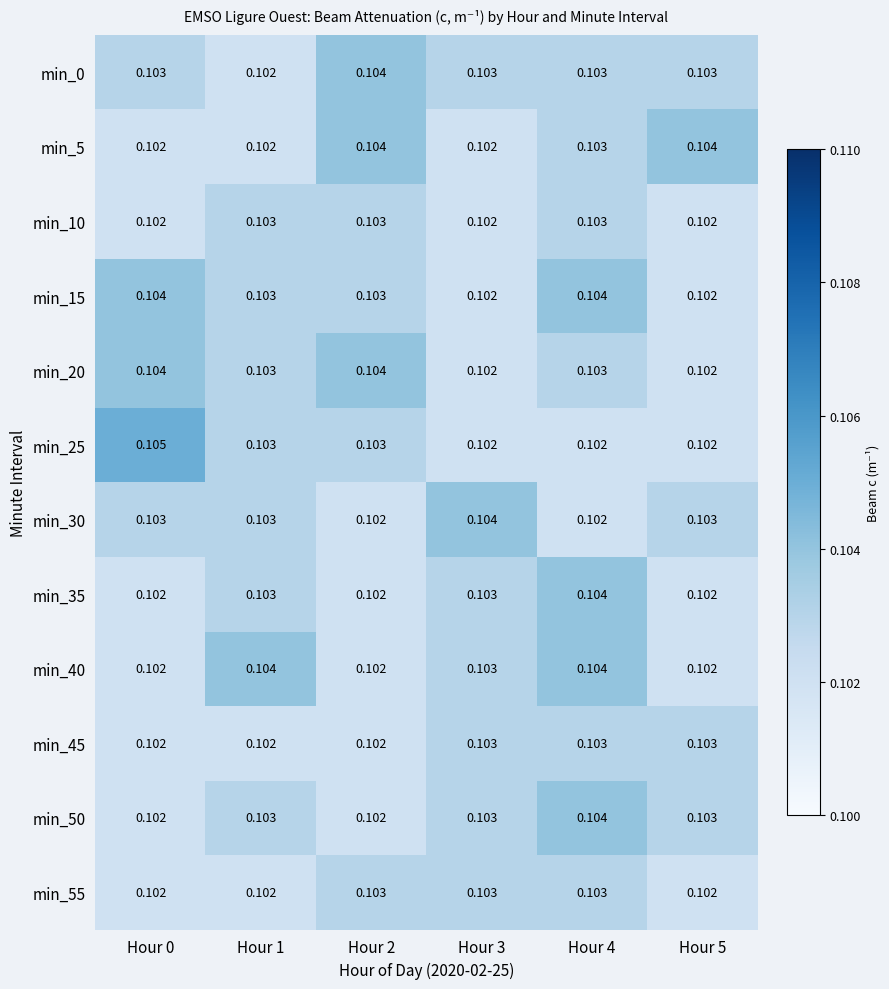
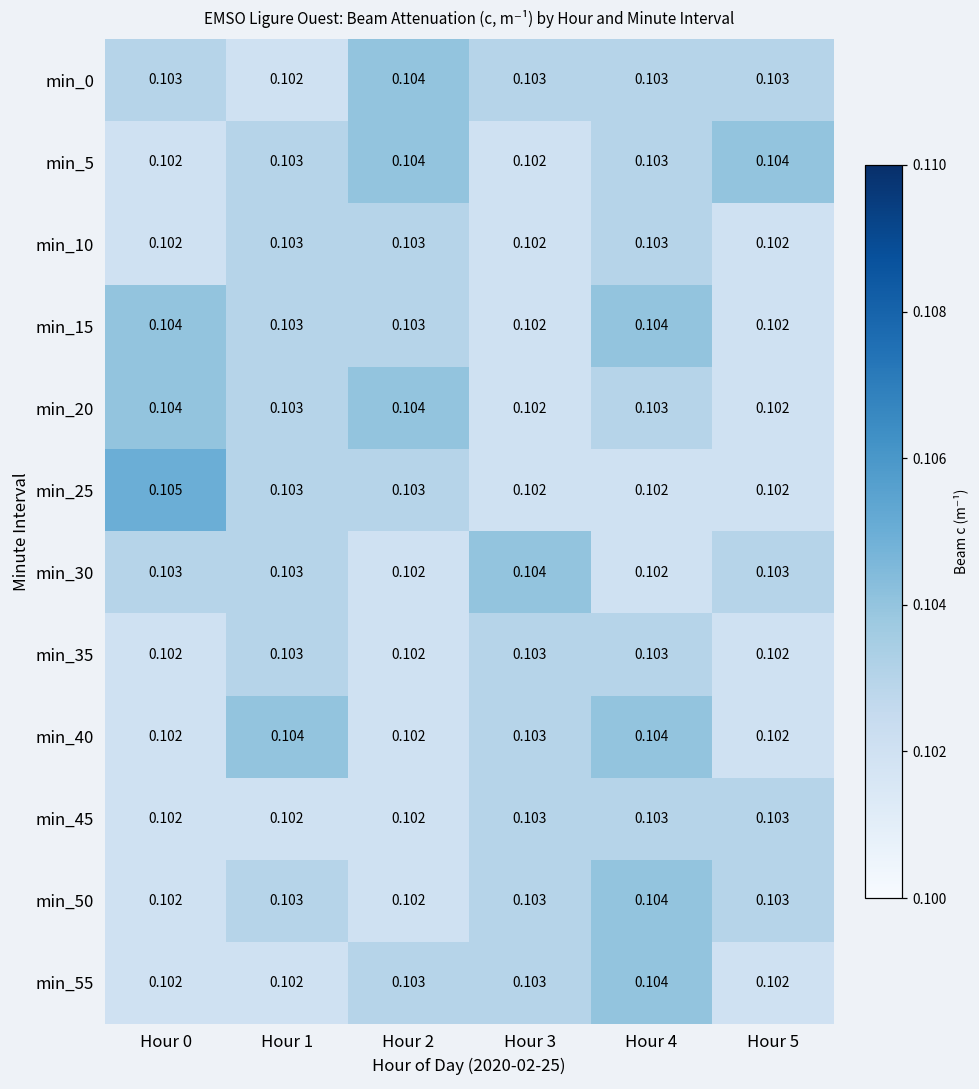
min_5, Hour 1: 0.102 -> 0.103
min_35, Hour 4: 0.104 -> 0.103
min_55, Hour 4: 0.103 -> 0.104
